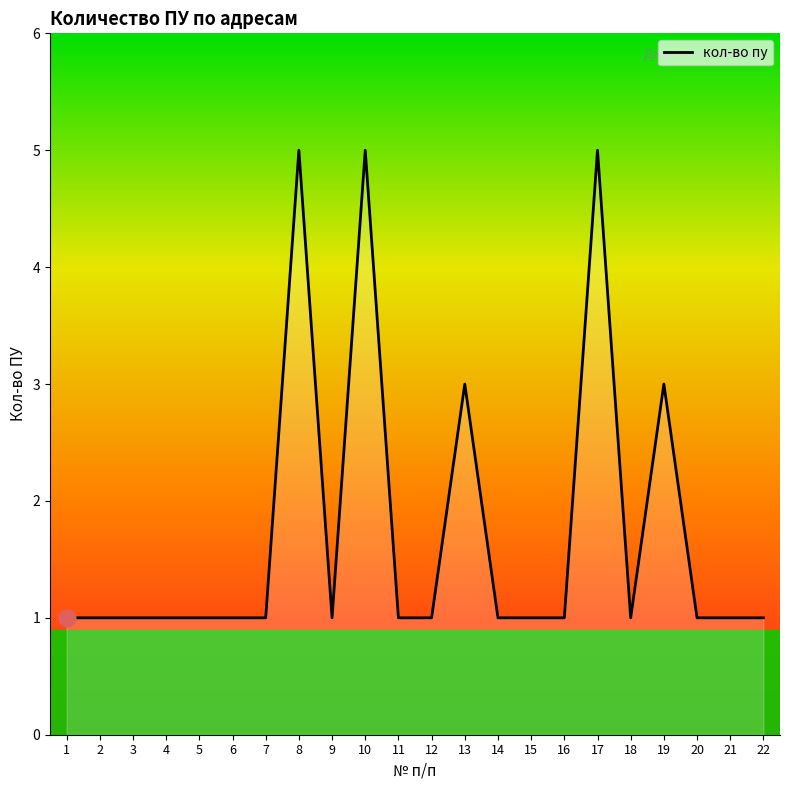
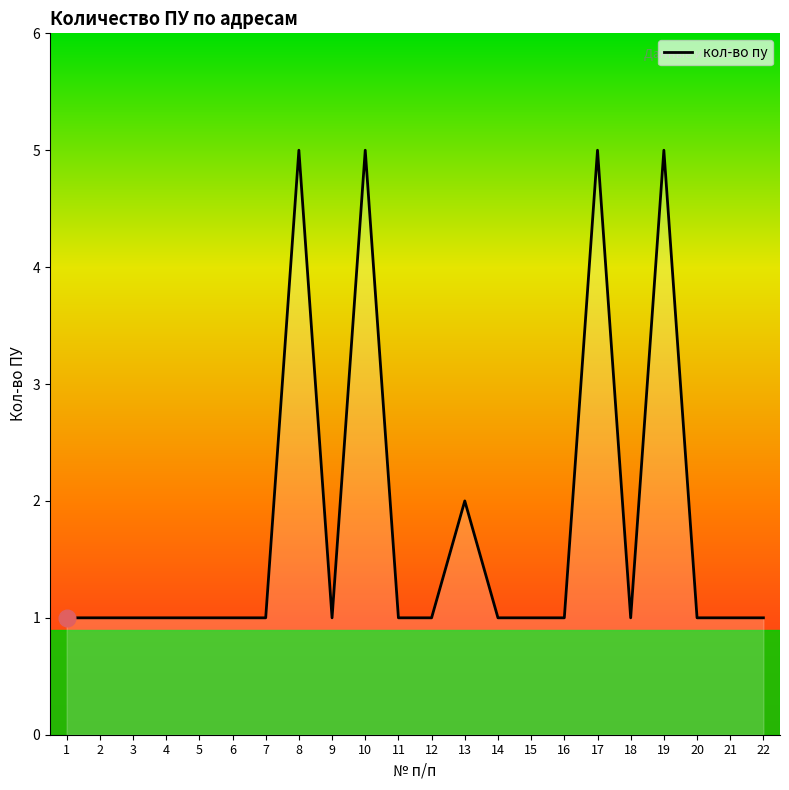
кол-во пу, 13: 3 -> 2
кол-во пу, 19: 3 -> 5
